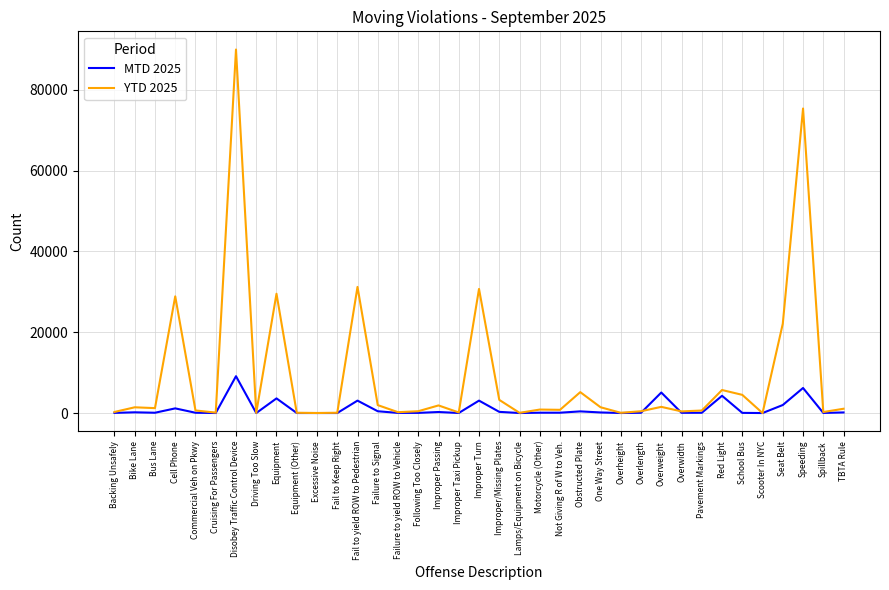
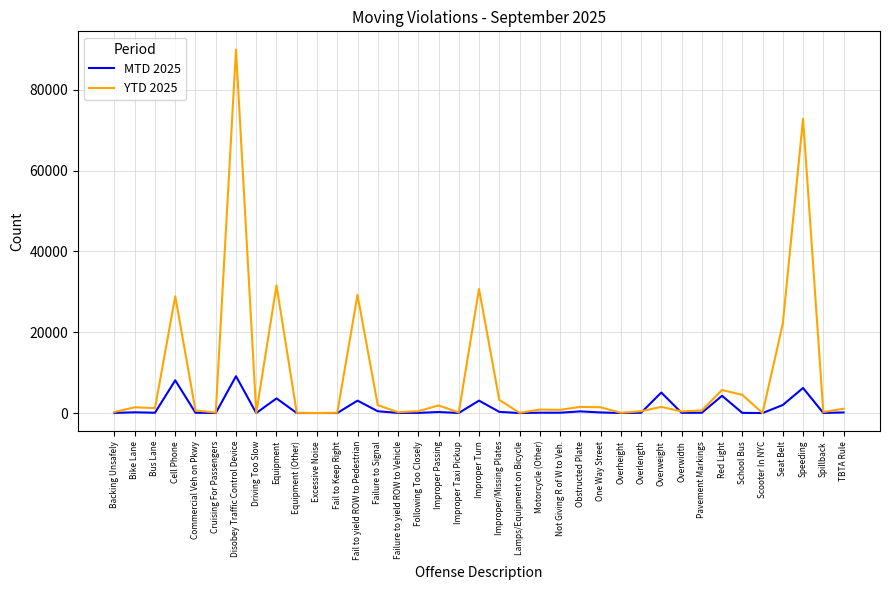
MTD 2025, Cell Phone: 1000 -> 8000
YTD 2025, Equipment: 30000 -> 32000
YTD 2025, Fail to yield ROW to Pedestrian: 31000 -> 29000
YTD 2025, Obstructed Plate: 5000 -> 2000
YTD 2025, Speeding: 75000 -> 73000
